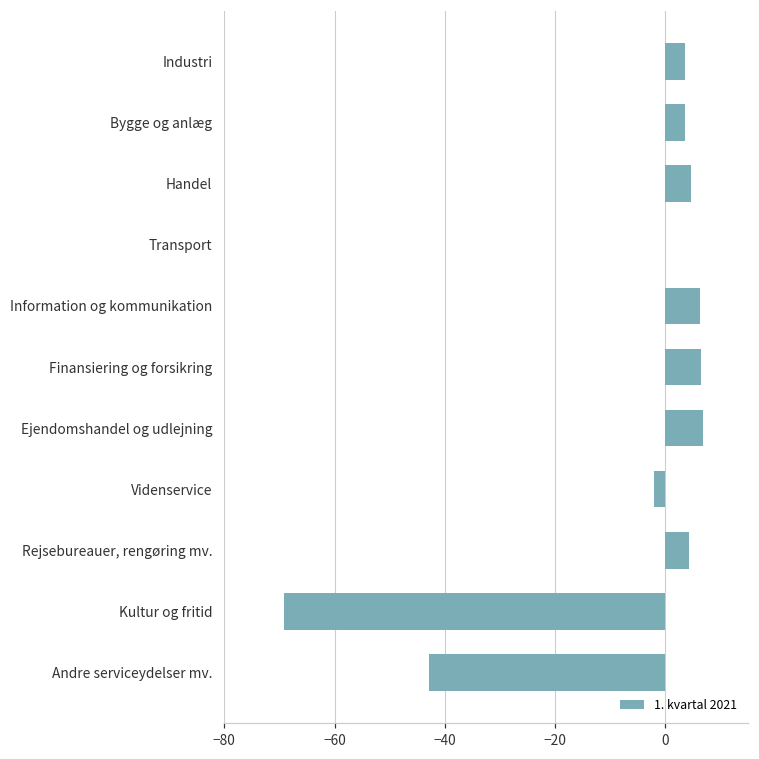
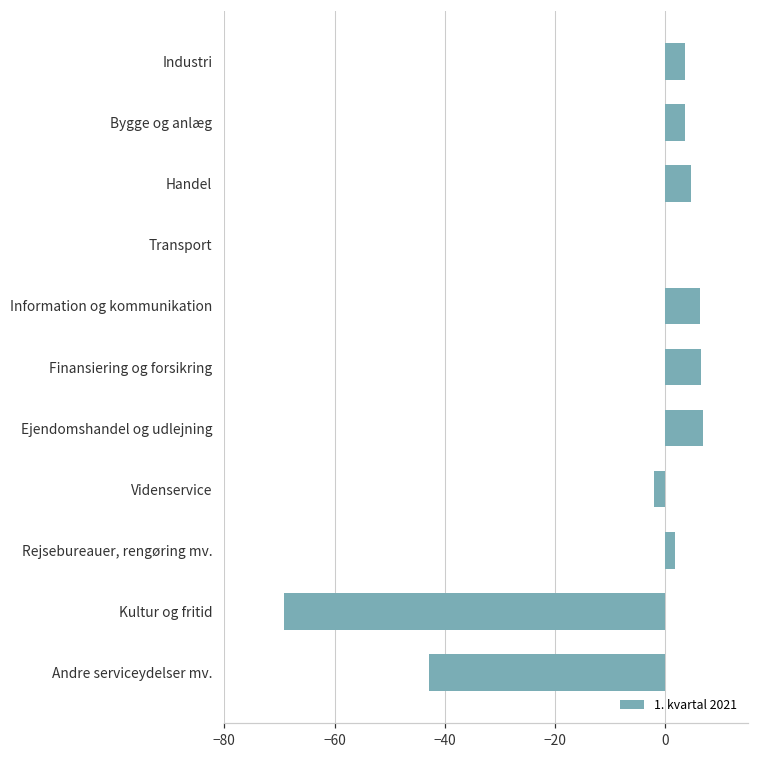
Rejsebureauer, rengøring mv.: 4 -> 2
